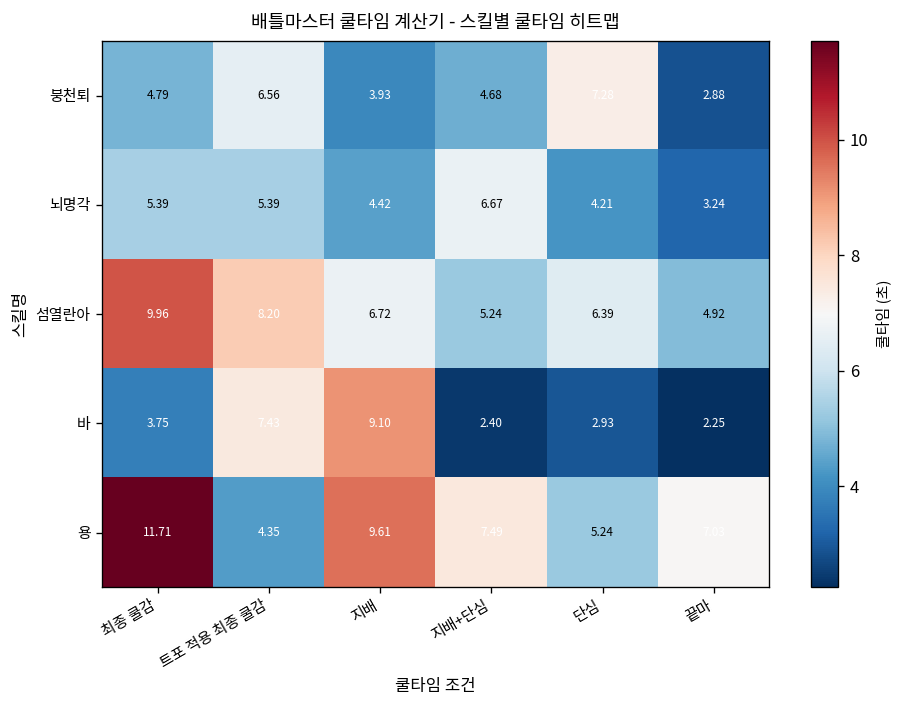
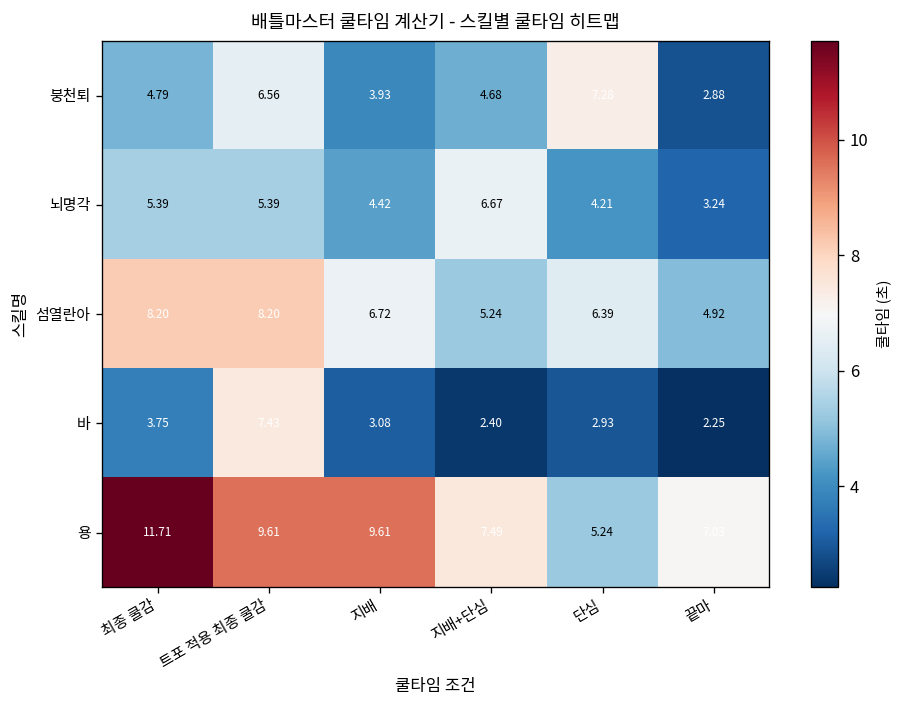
섬열란아, 최종 쿨감: 9.96 -> 8.20
바, 지배: 9.10 -> 3.08
용, 트포 적용 최종 쿨감: 4.35 -> 9.61
